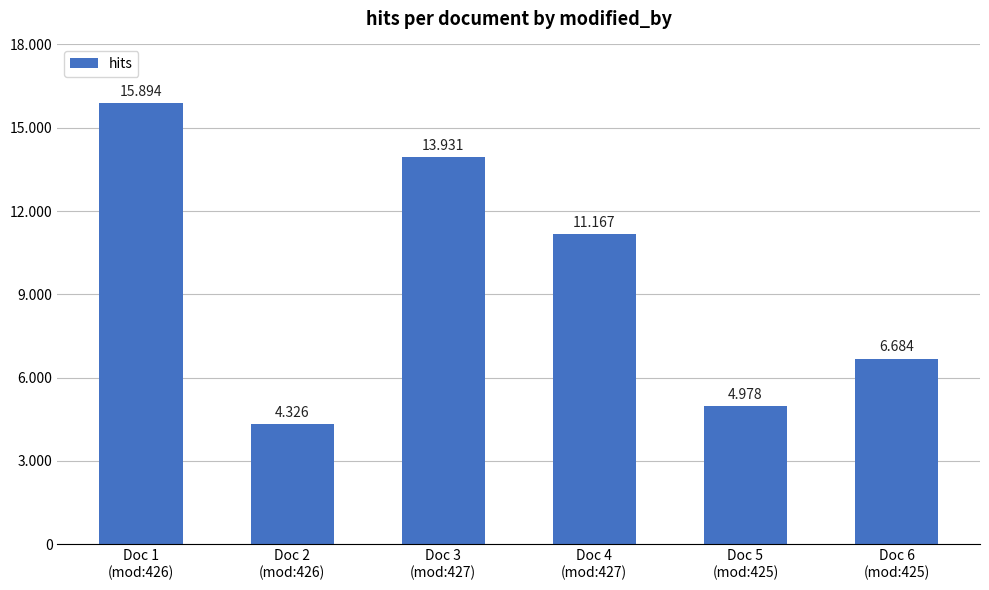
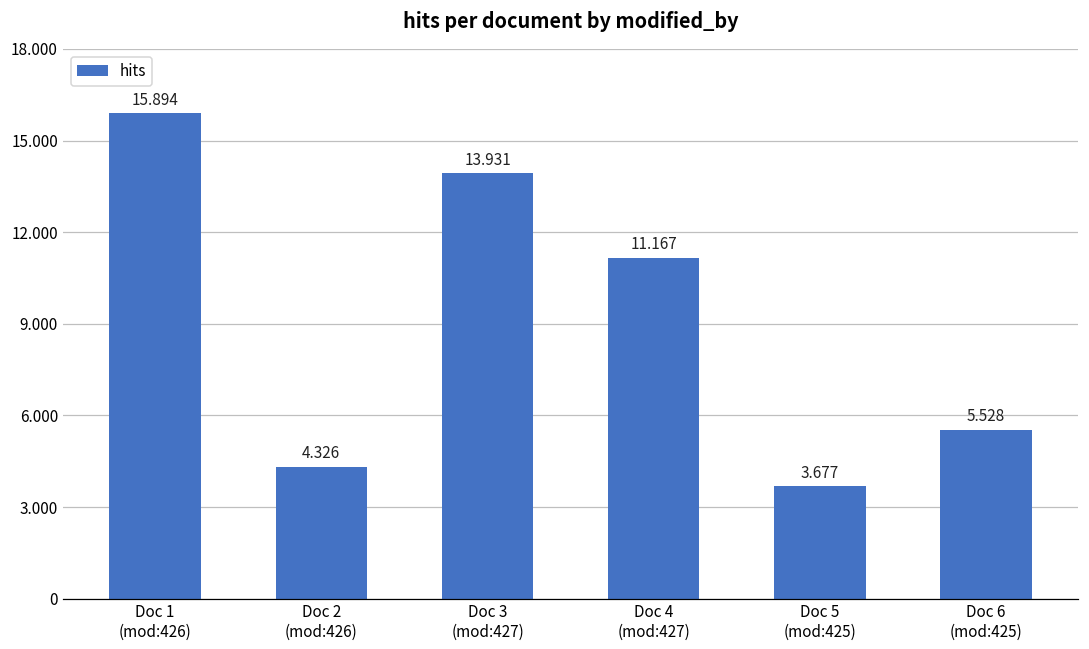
Doc 5 (mod:425): 4.978 -> 3.677
Doc 6 (mod:425): 6.684 -> 5.528
